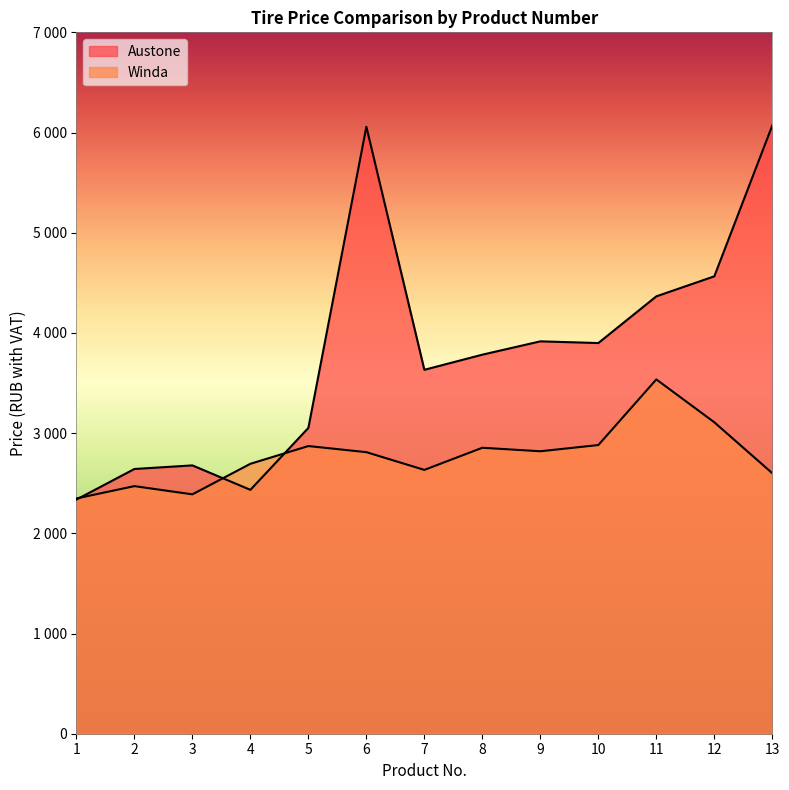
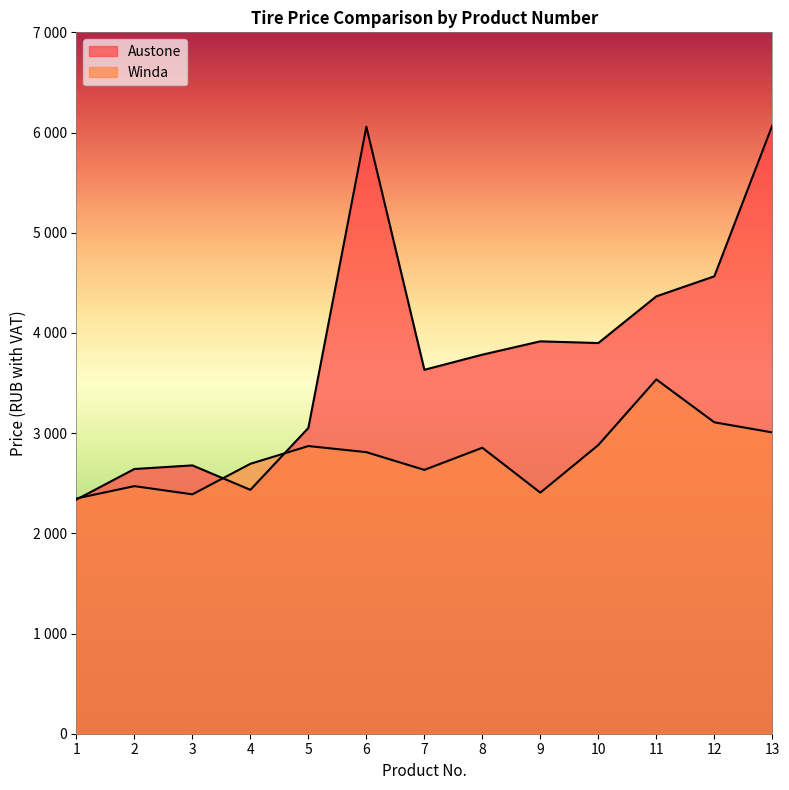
Winda, 9: 2820 -> 2410
Winda, 13: 2600 -> 3010
